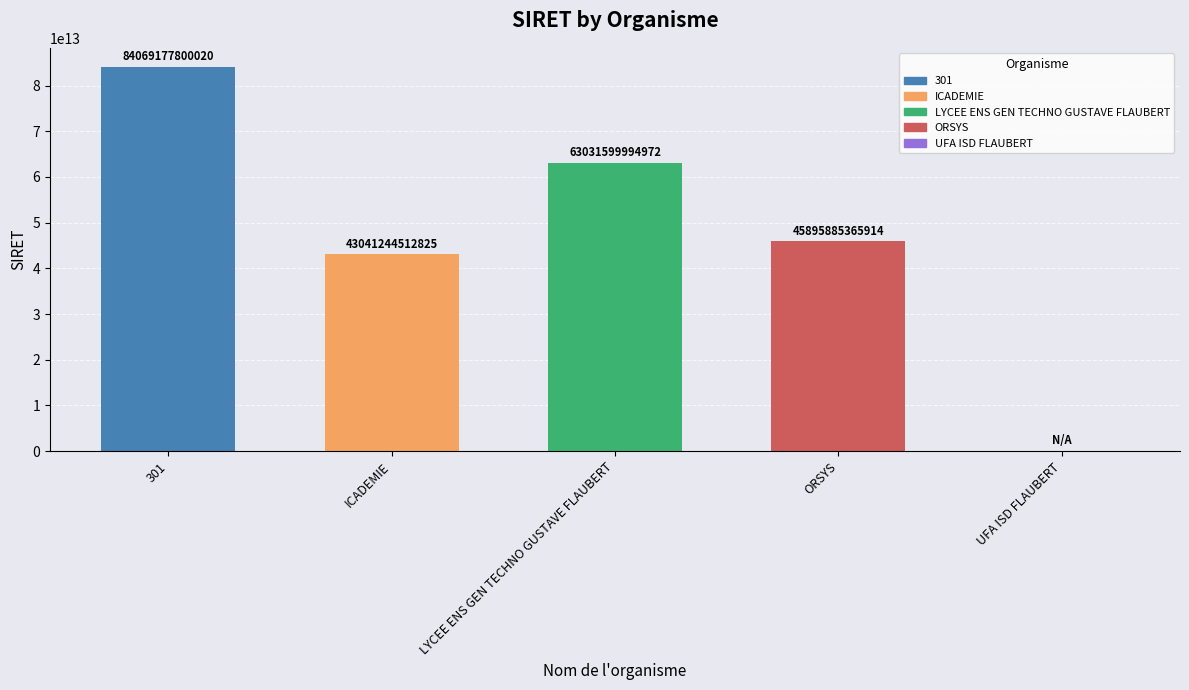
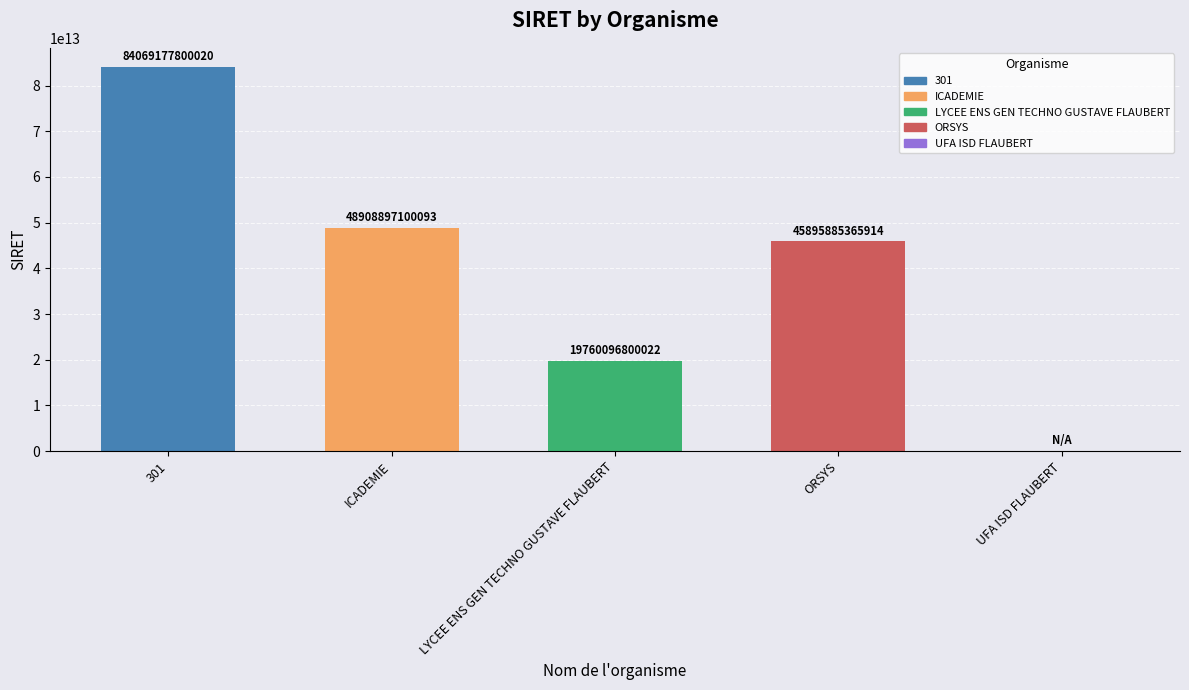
ICADEMIE: 43041244512825 -> 48908897100093
LYCEE ENS GEN TECHNO GUSTAVE FLAUBERT: 63031599994972 -> 19760096800022
